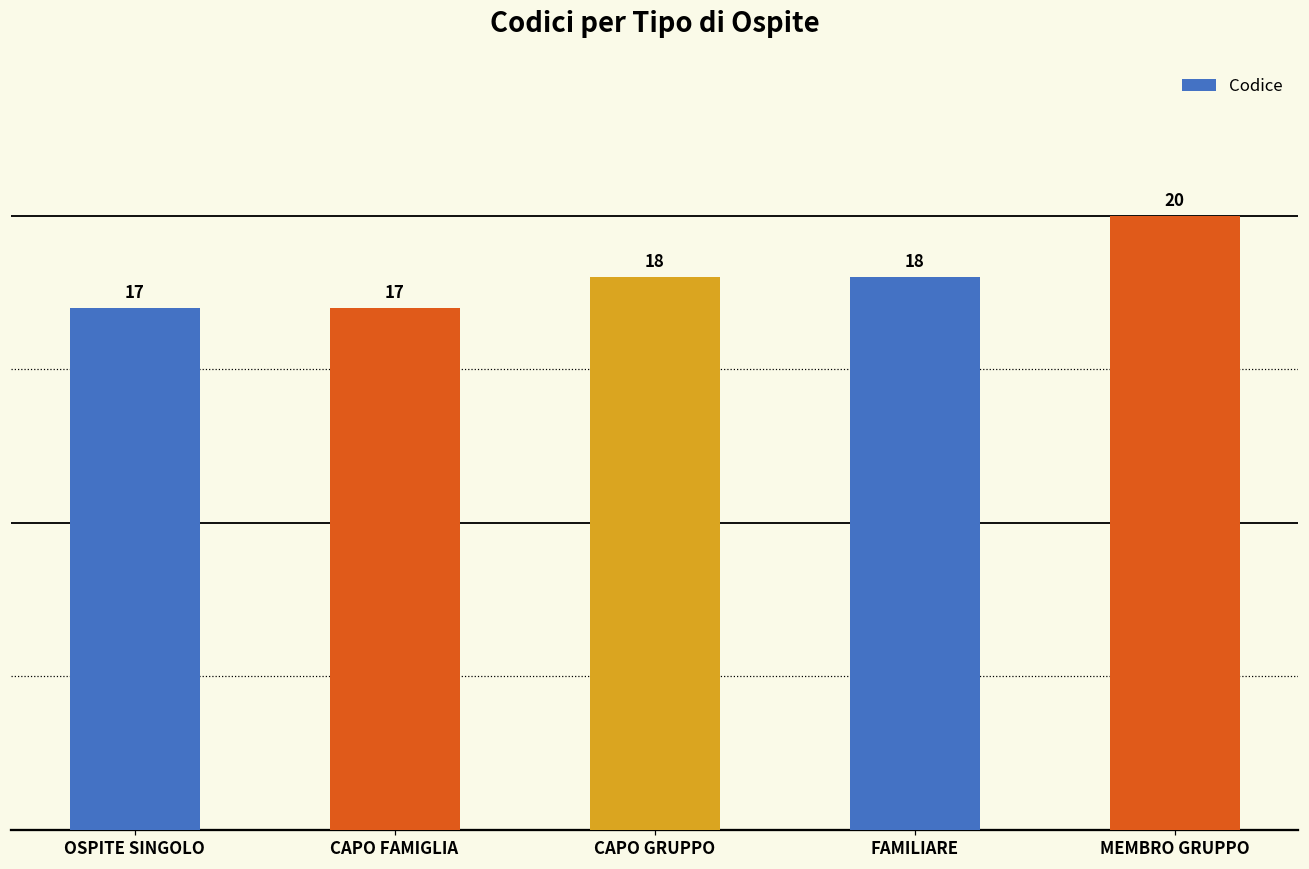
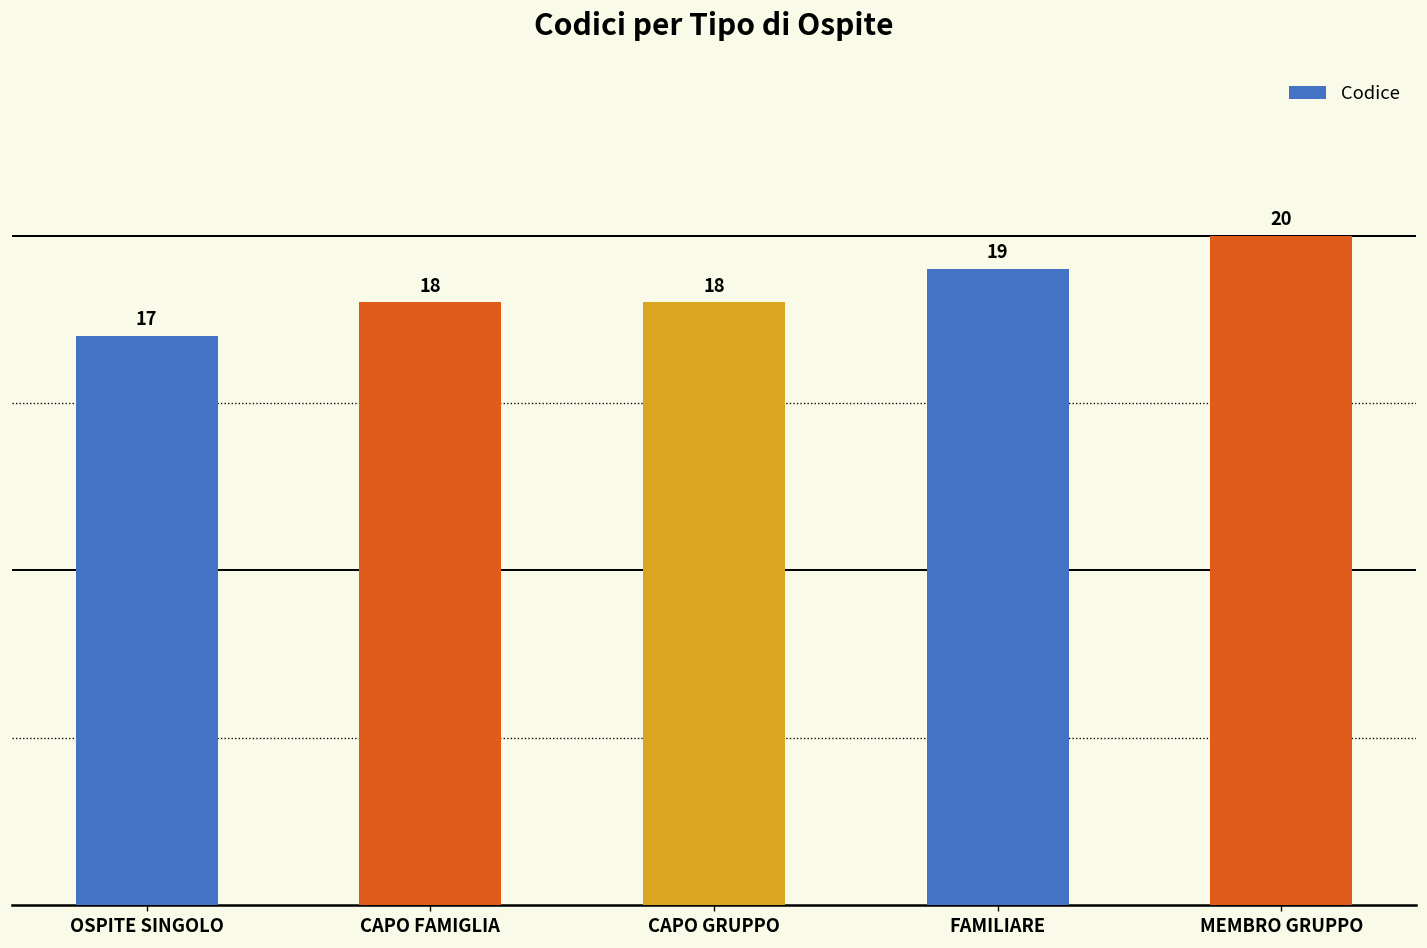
CAPO FAMIGLIA: 17 -> 18
FAMILIARE: 18 -> 19
